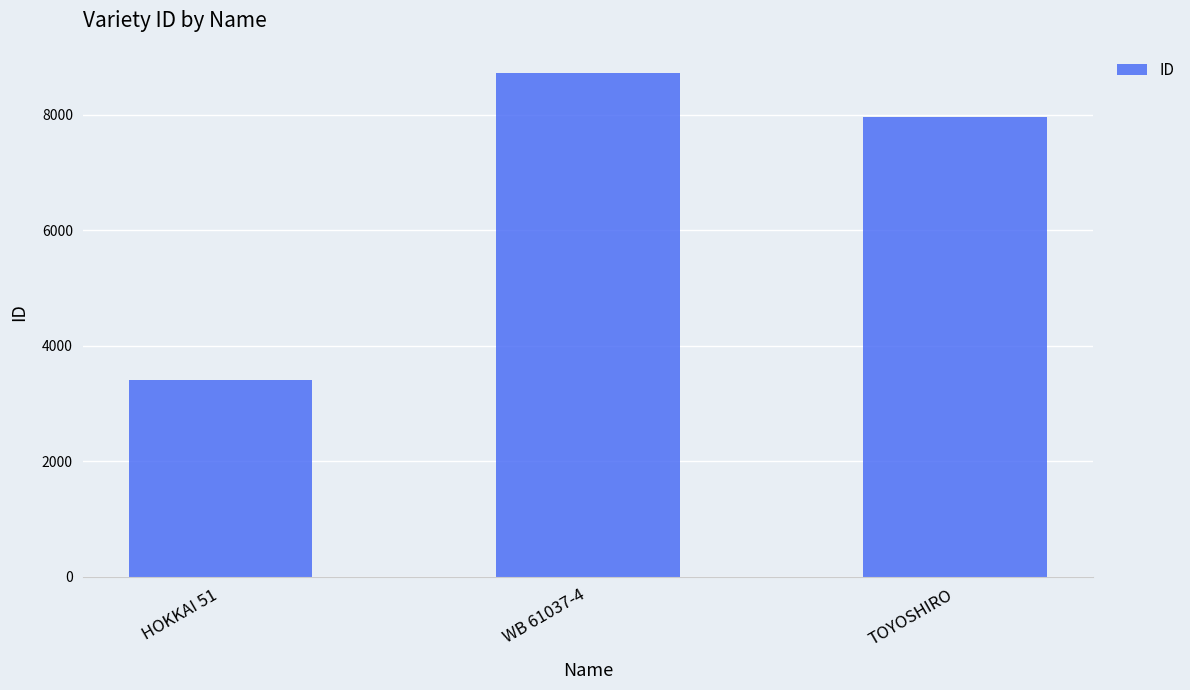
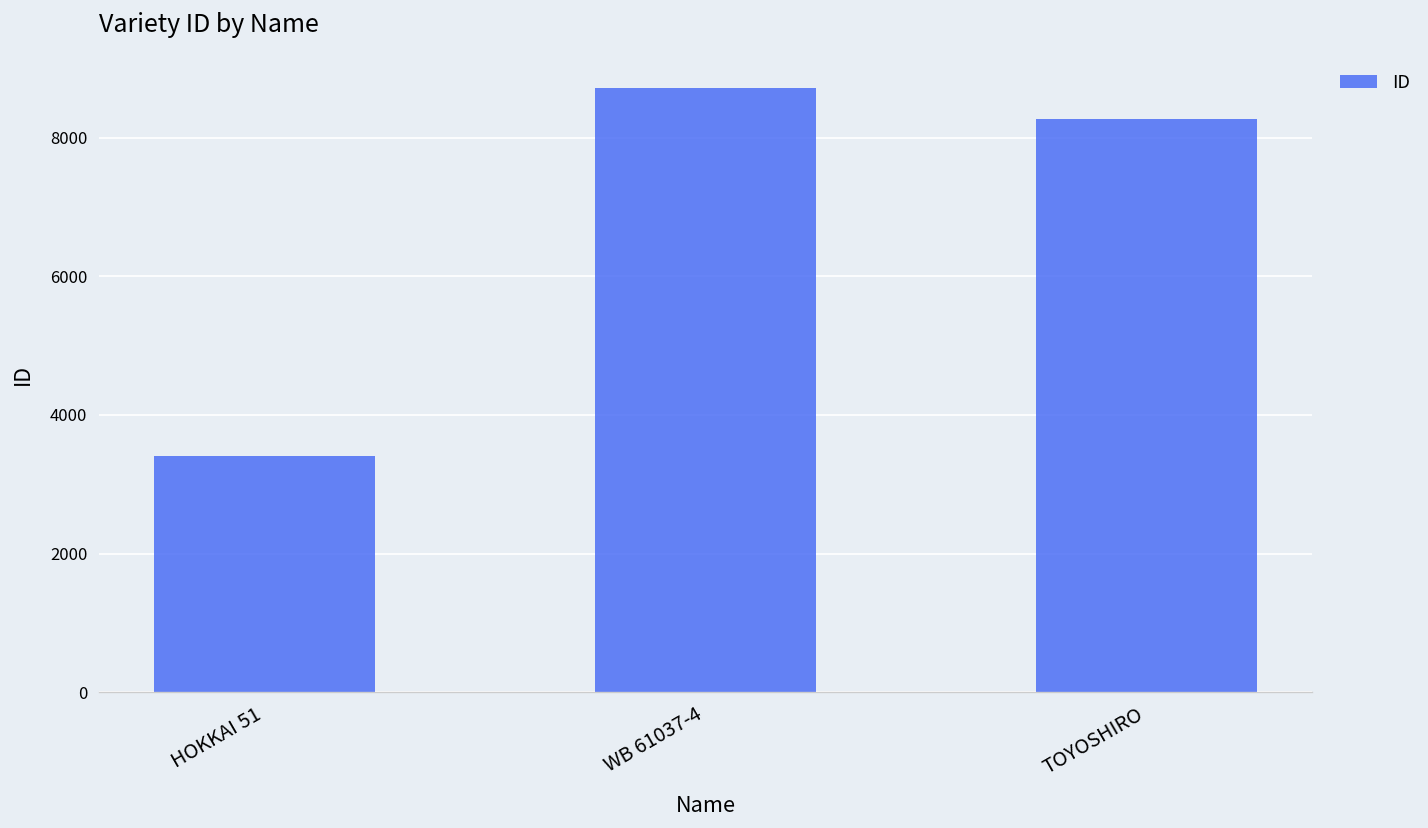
TOYOSHIRO: 8000 -> 8300
